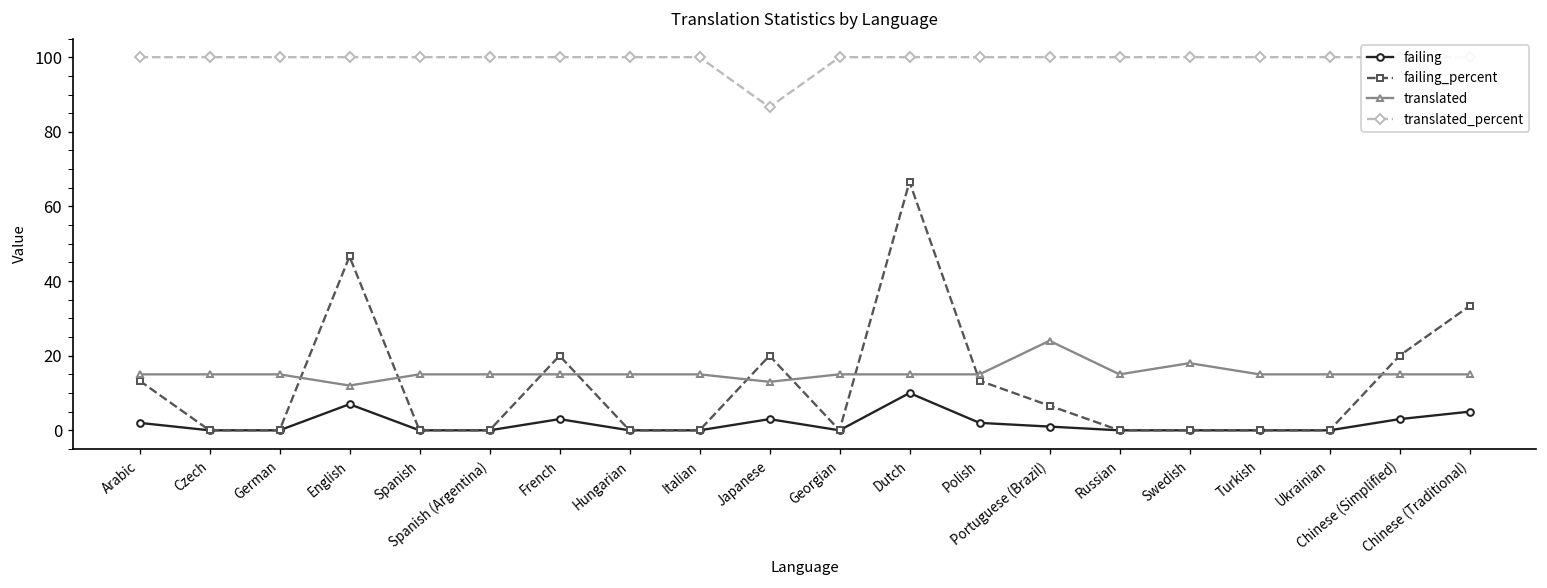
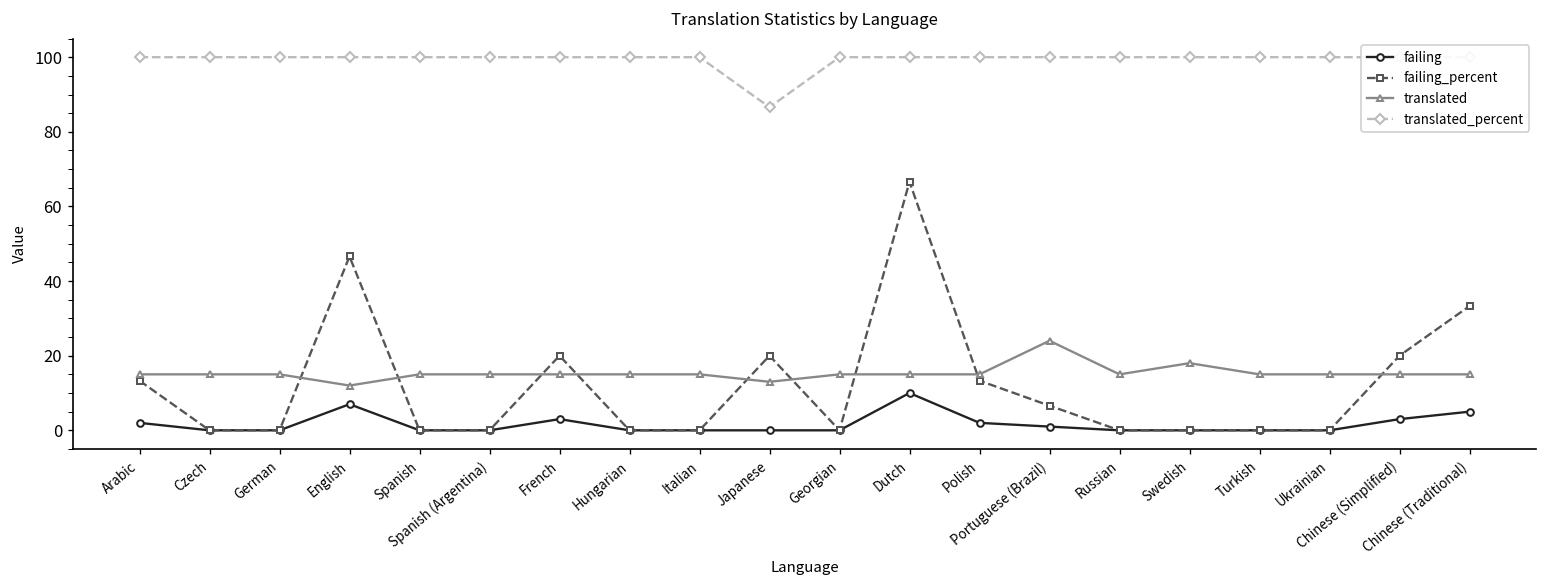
failing, Japanese: 3 -> 0
